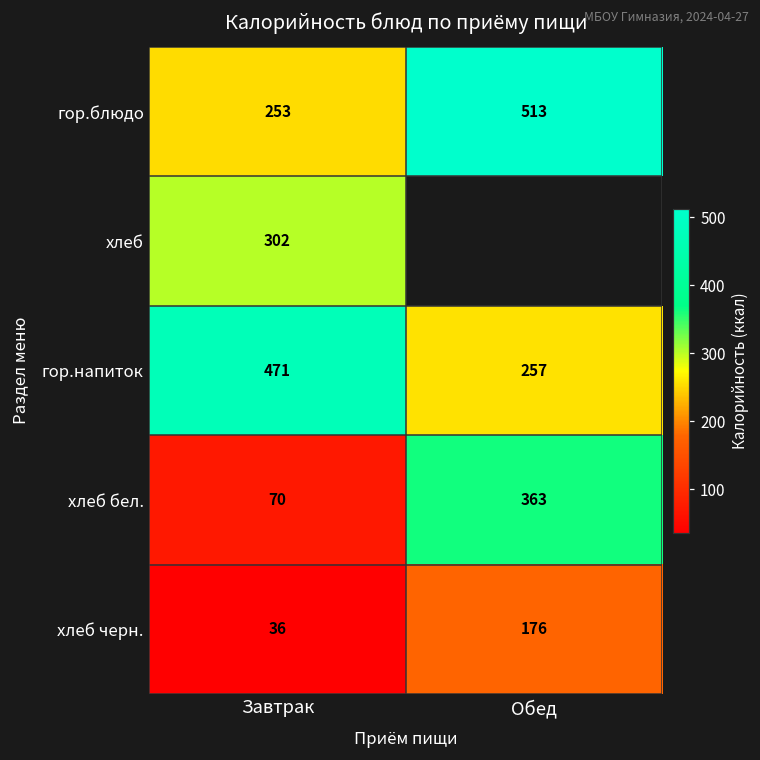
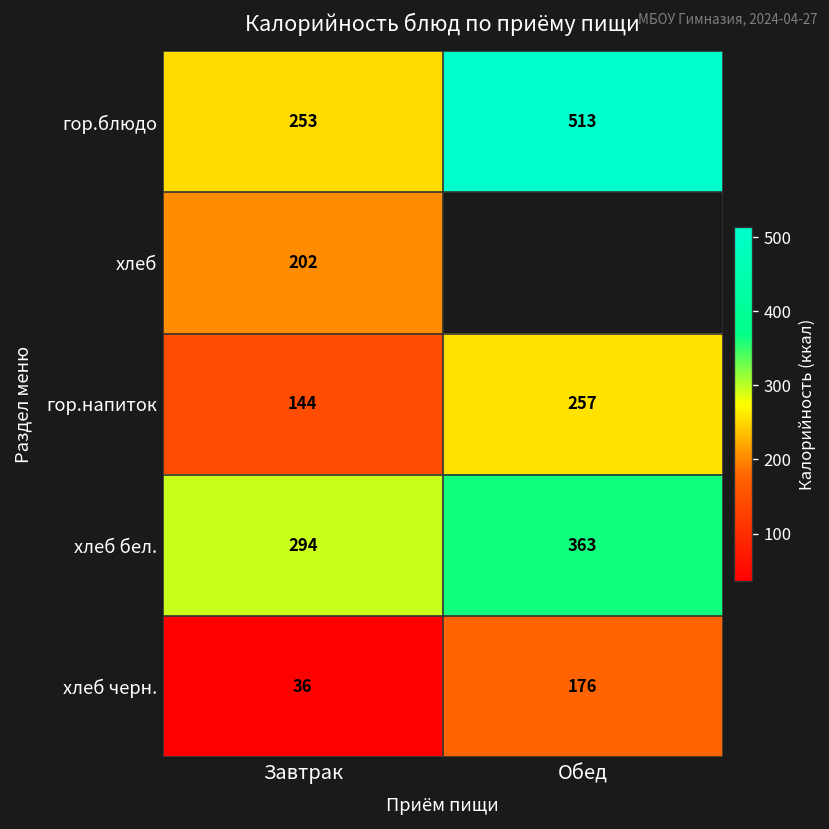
хлеб, Завтрак: 302 -> 202
гор.напиток, Завтрак: 471 -> 144
хлеб бел., Завтрак: 70 -> 294
